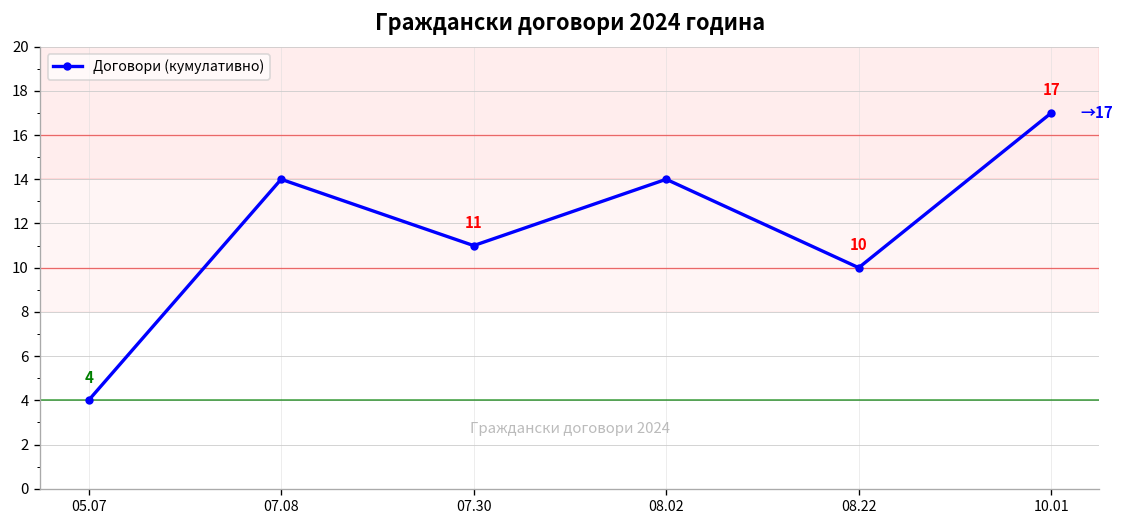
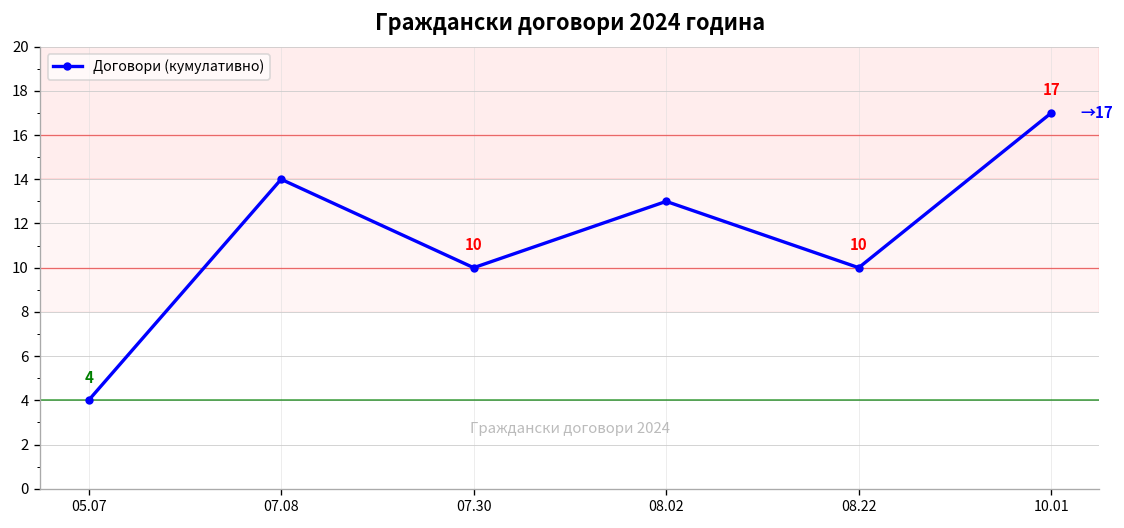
07.30: 11 -> 10
08.02: 14 -> 13
